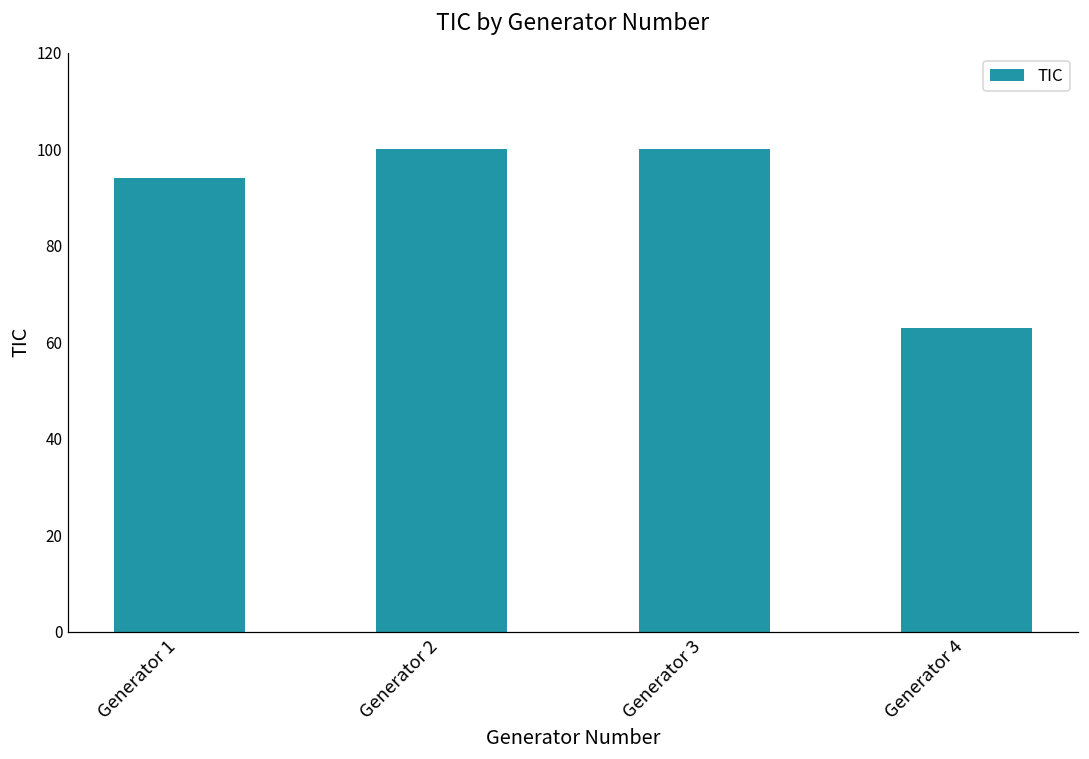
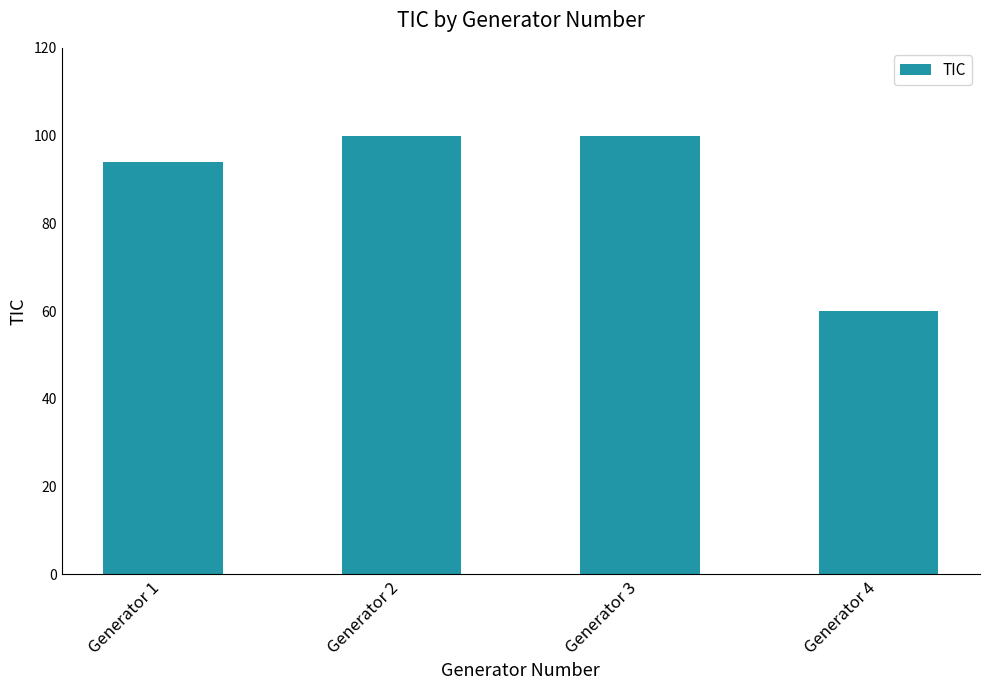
Generator 4: 63 -> 60
